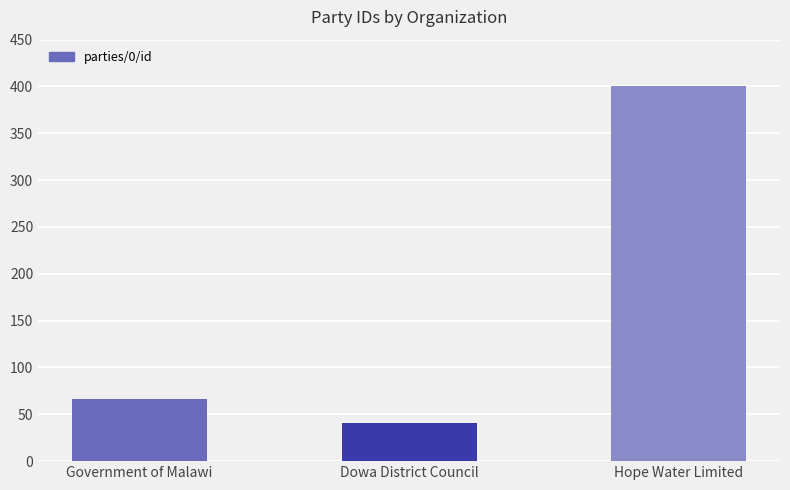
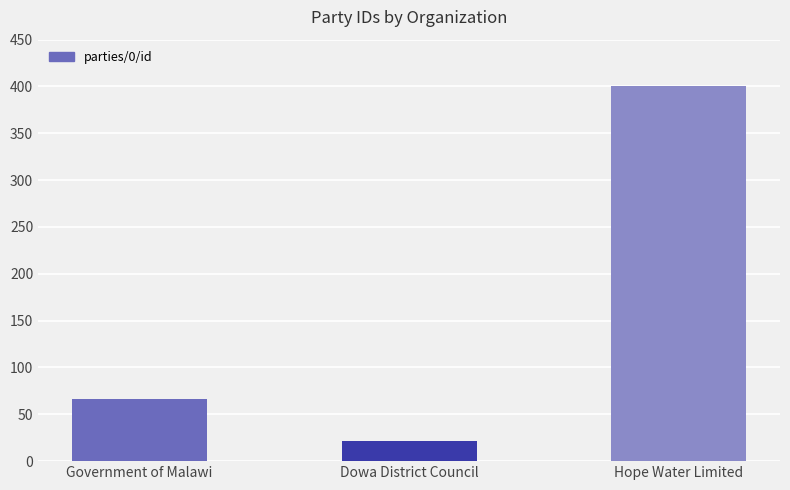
Dowa District Council: 40 -> 20
